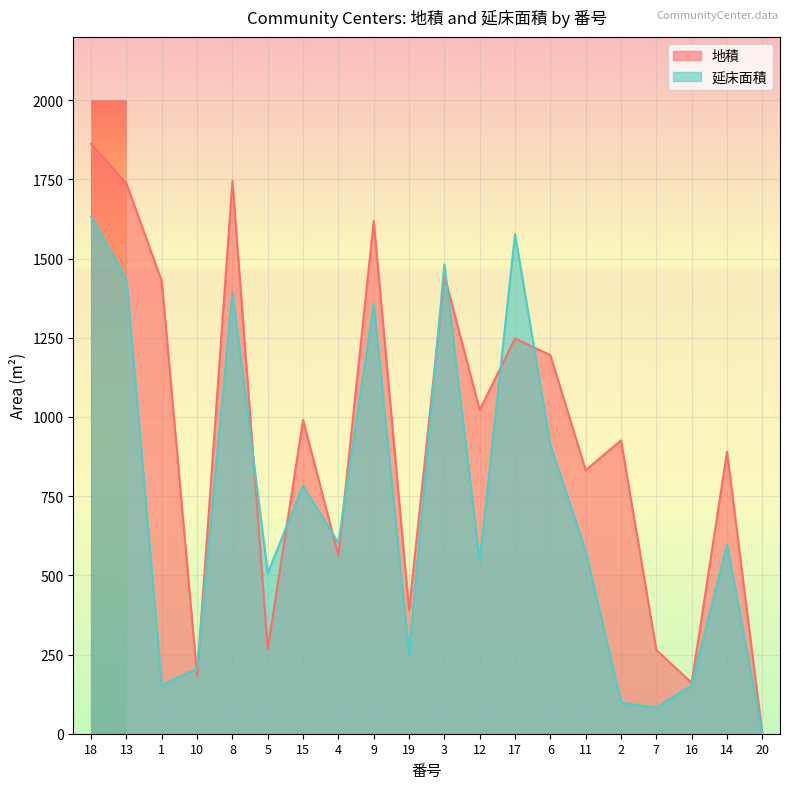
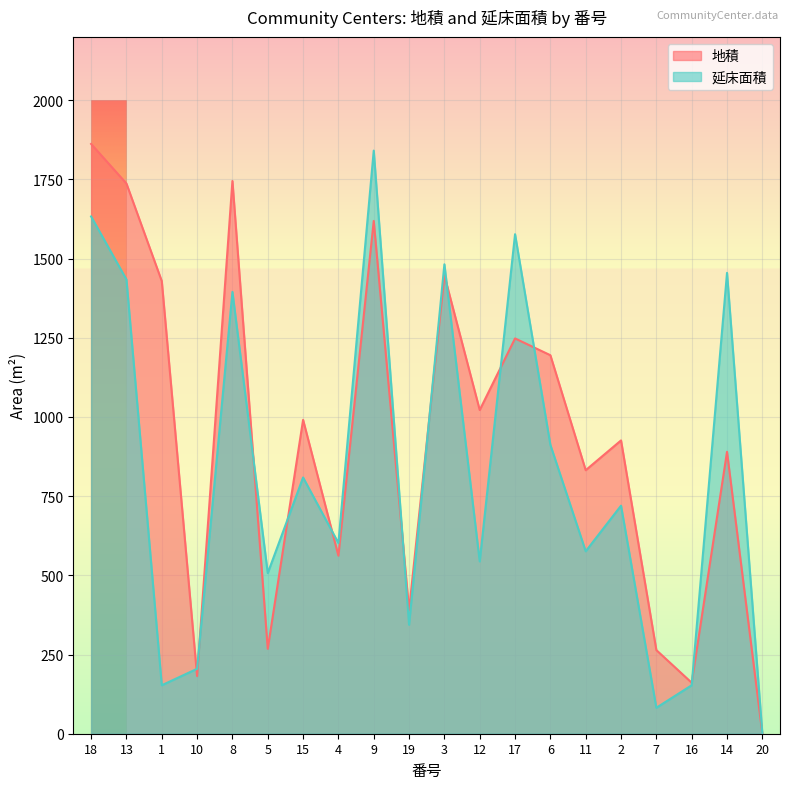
延床面積, 15: 780 -> 810
延床面積, 9: 1360 -> 1840
延床面積, 19: 250 -> 340
延床面積, 2: 100 -> 720
延床面積, 14: 600 -> 1460
